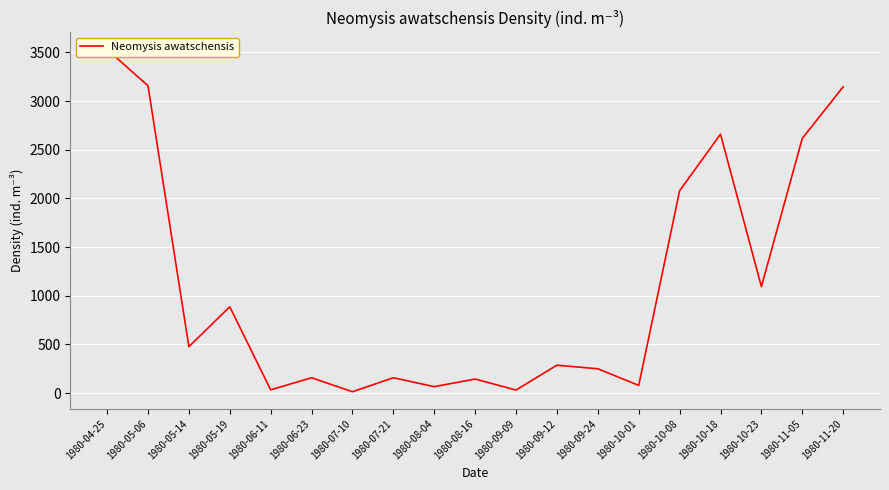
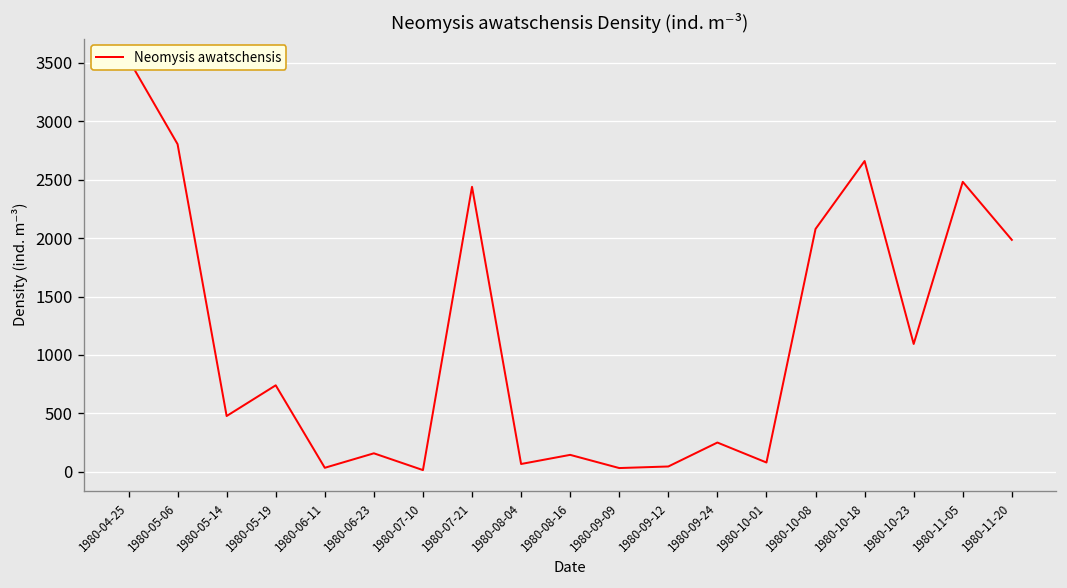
1980-05-06: 3200 -> 2800
1980-05-19: 900 -> 700
1980-07-21: 200 -> 2400
1980-09-12: 300 -> 0
1980-11-05: 2600 -> 2500
1980-11-20: 3100 -> 2000
